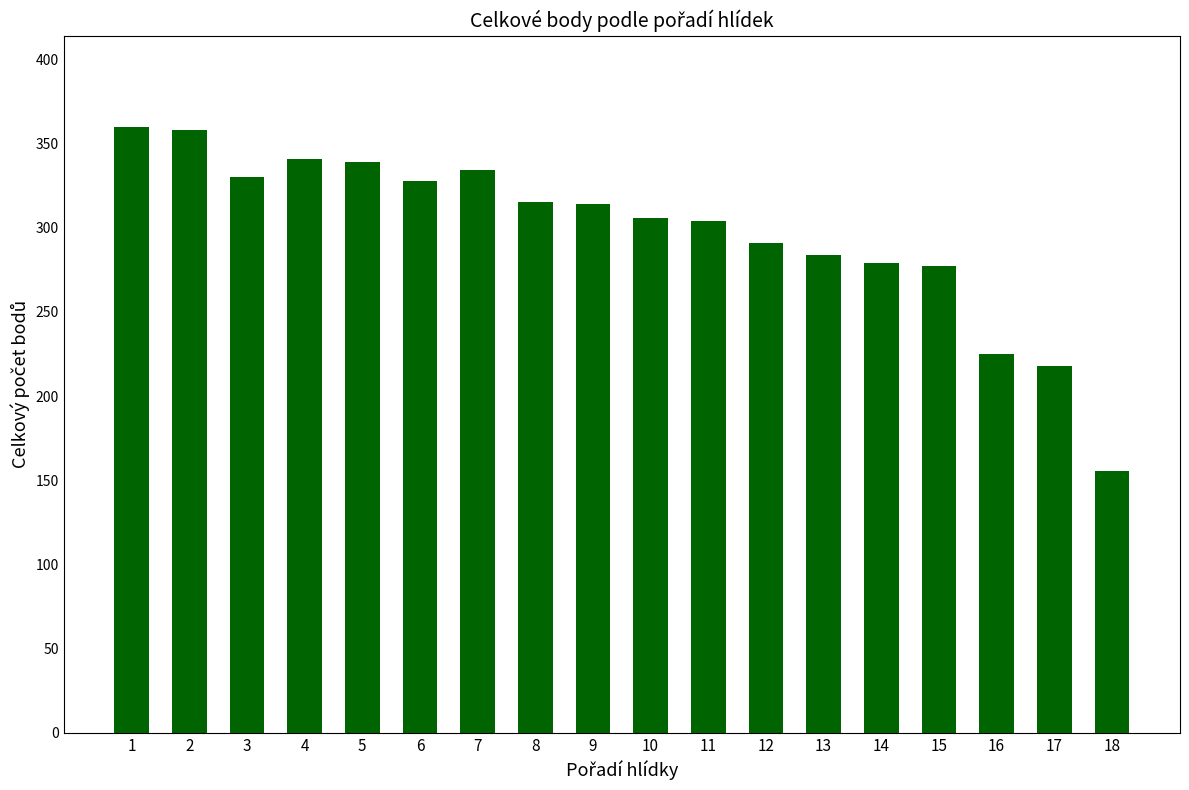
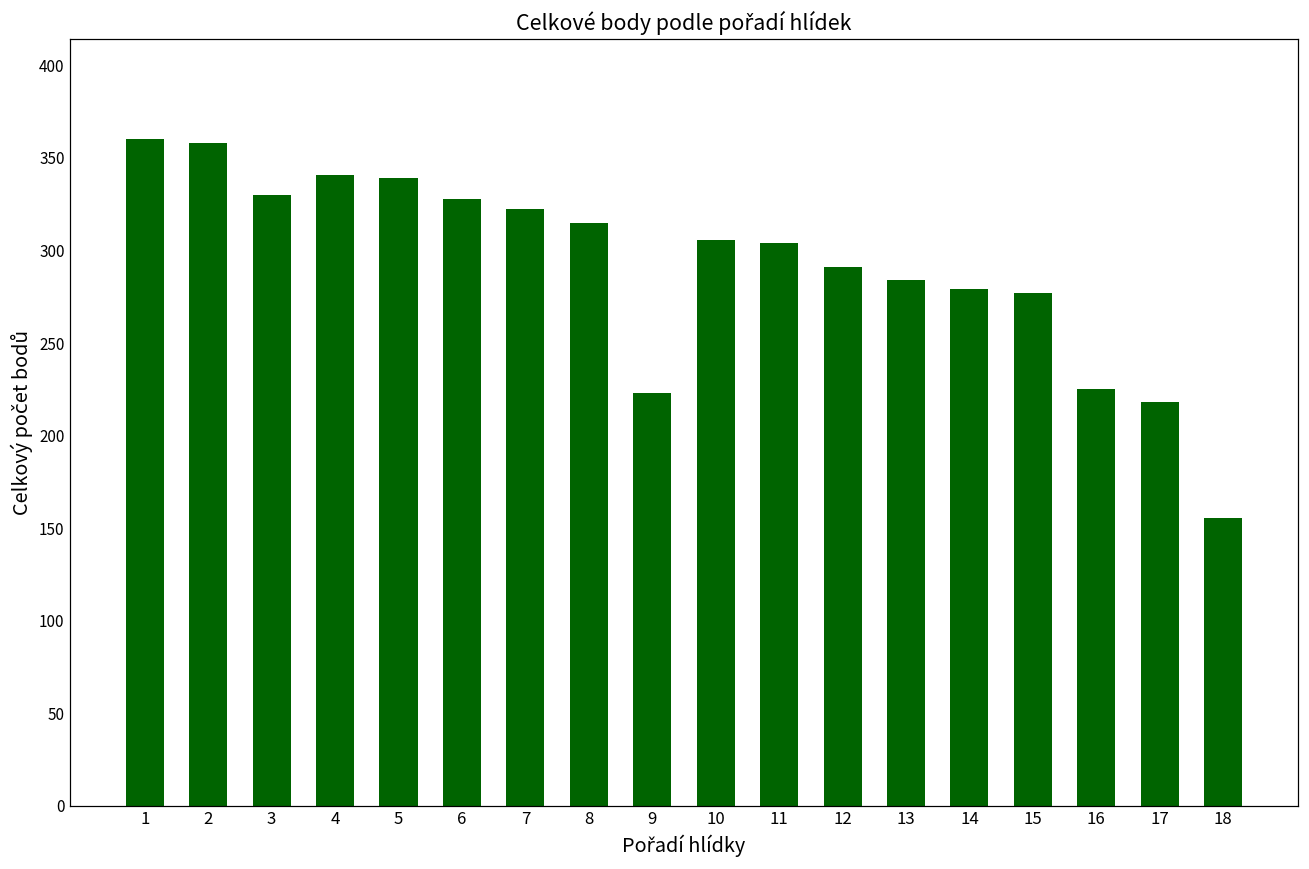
7: 334 -> 323
9: 314 -> 223
